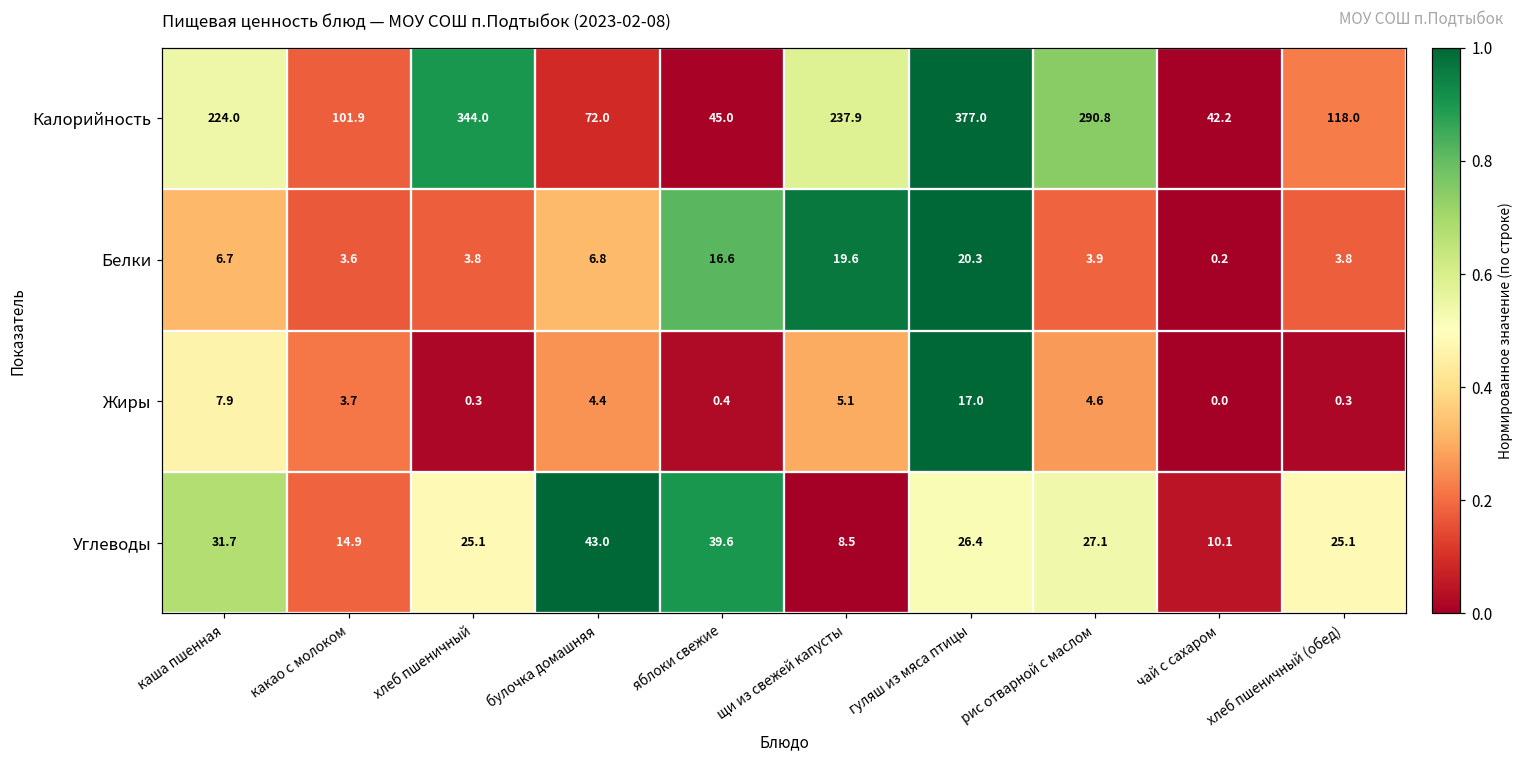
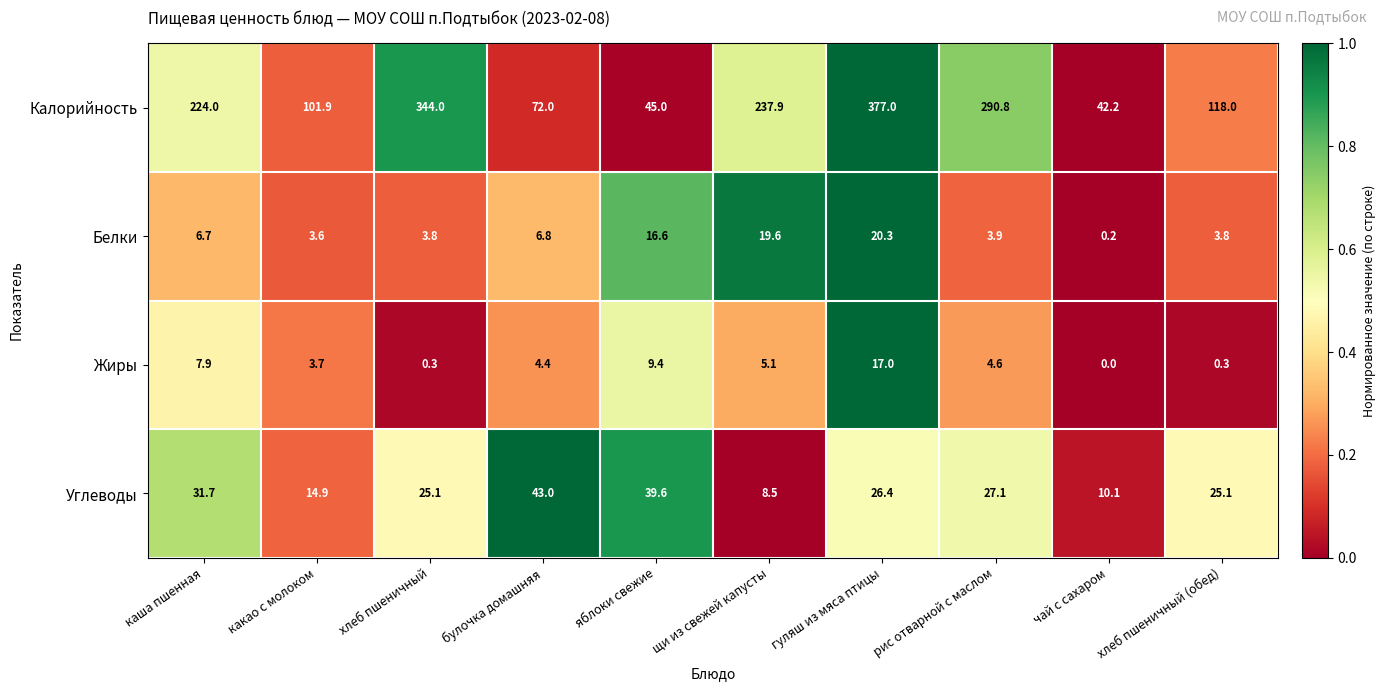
Жиры, яблоки свежие: 0.4 -> 9.4
